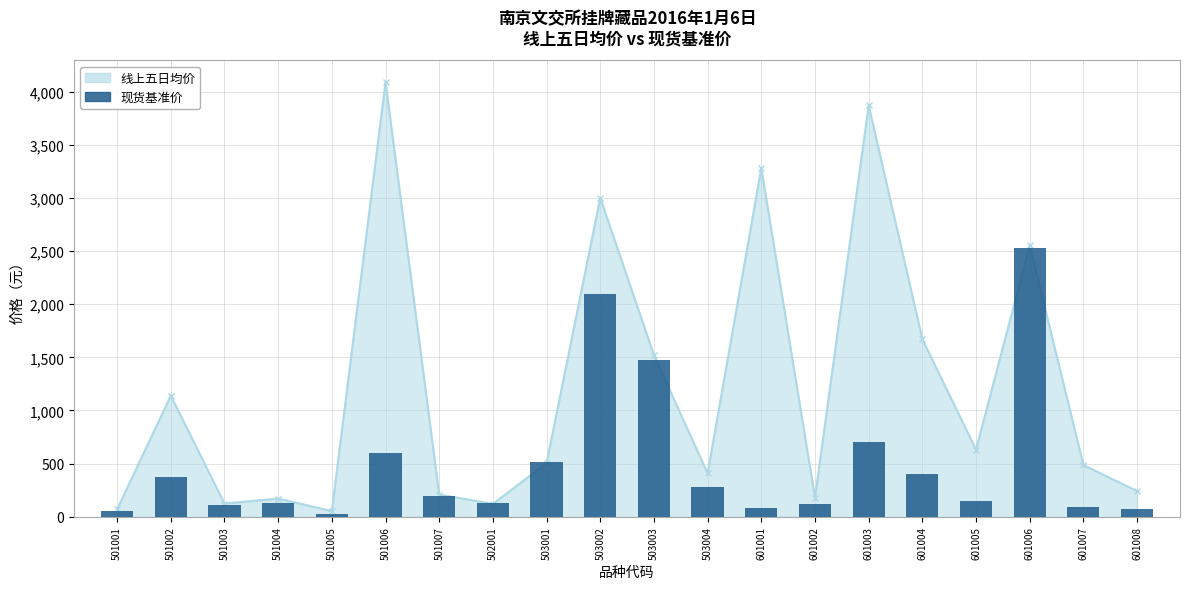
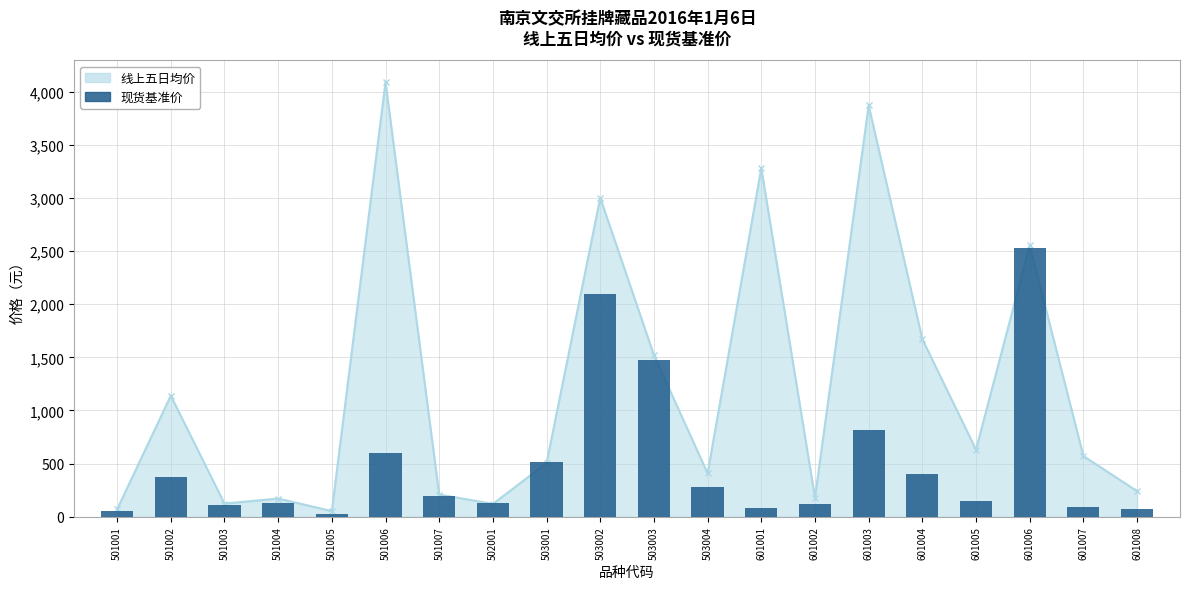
现货基准价, 601003: 710 -> 810
线上五日均价, 601007: 490 -> 570
